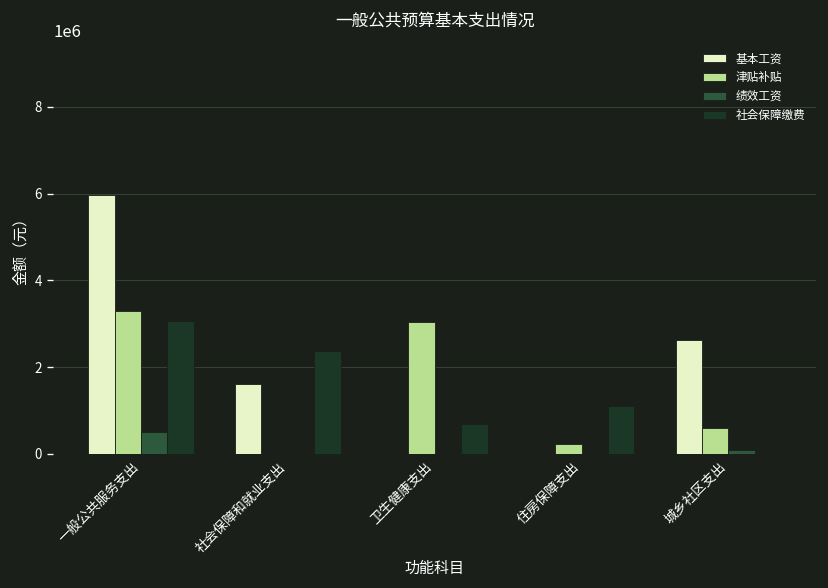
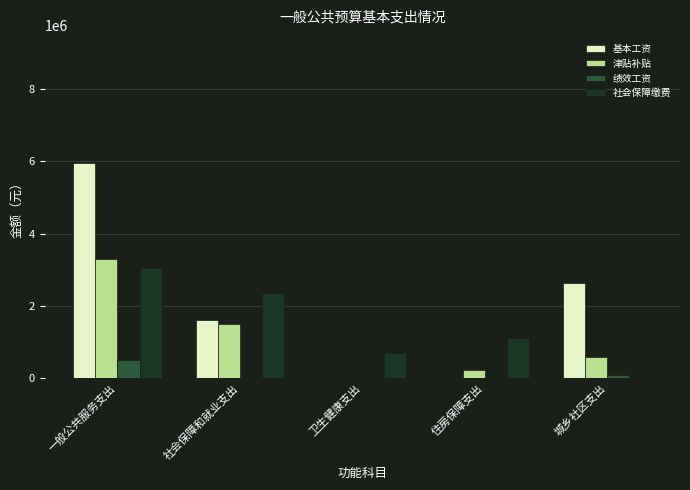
津贴补贴, 社会保障和就业支出: 0 -> 1500000
津贴补贴, 卫生健康支出: 3000000 -> 0
